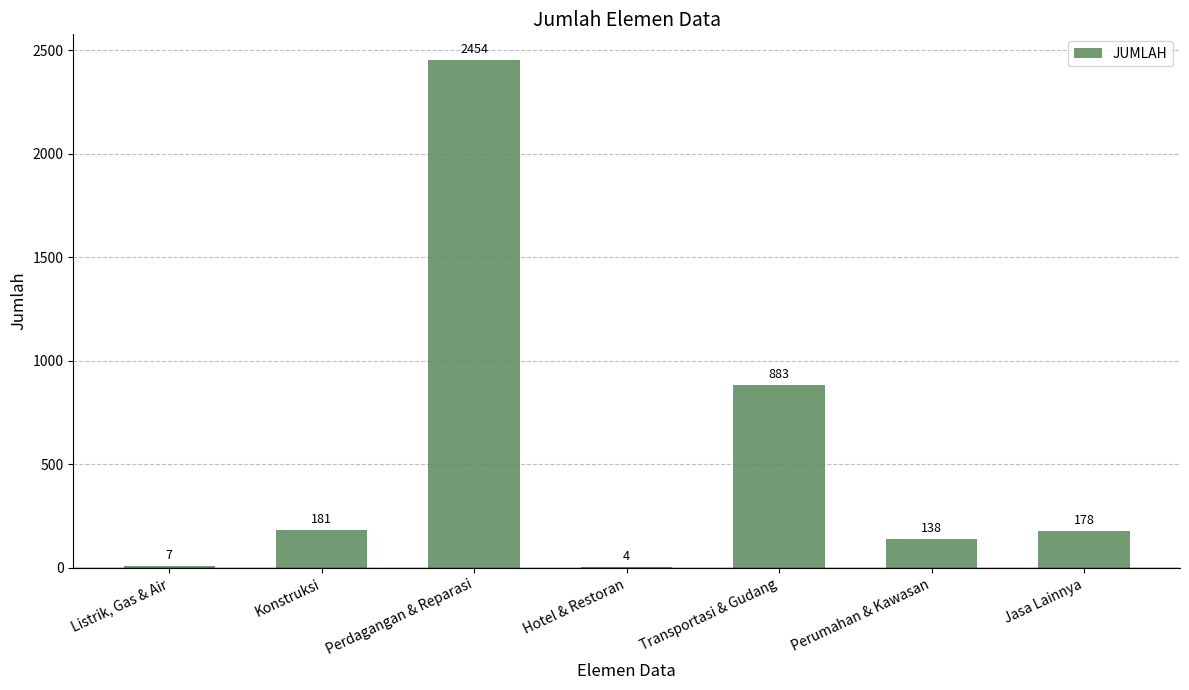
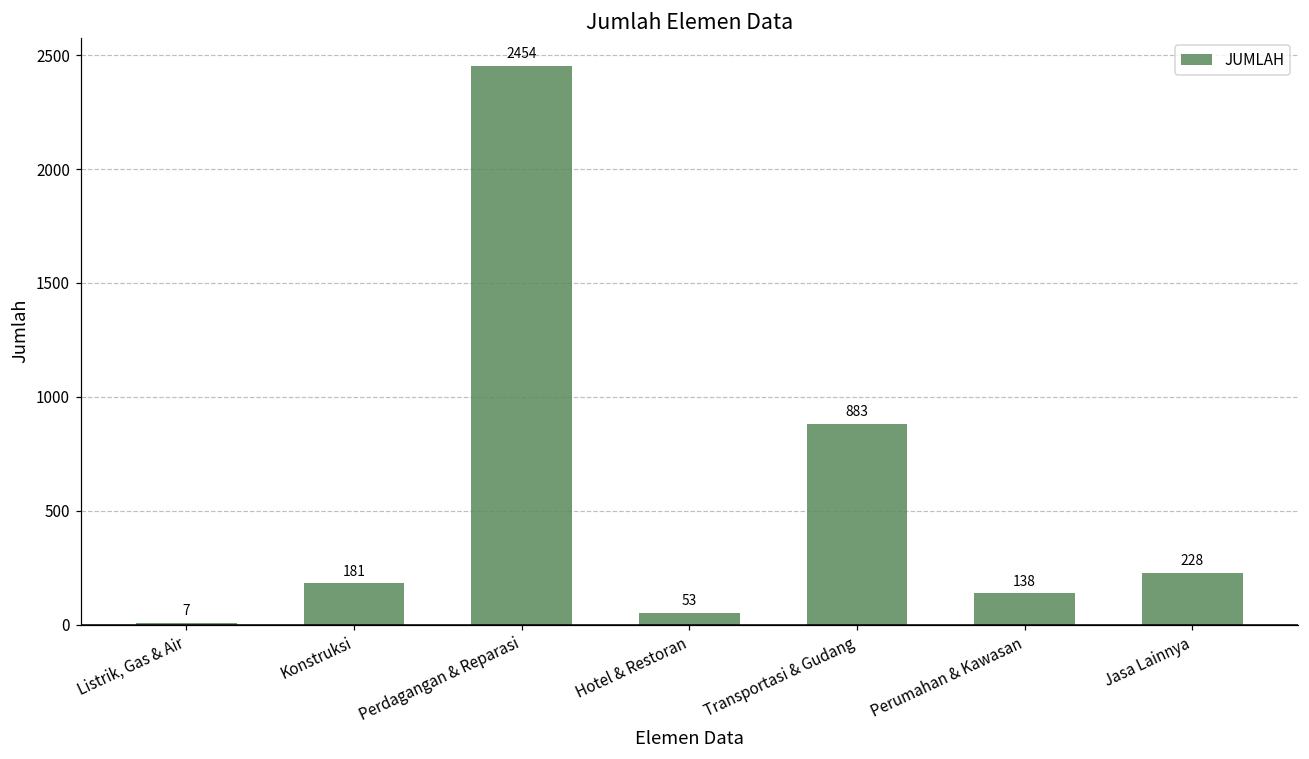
Hotel & Restoran: 4 -> 53
Jasa Lainnya: 178 -> 228
